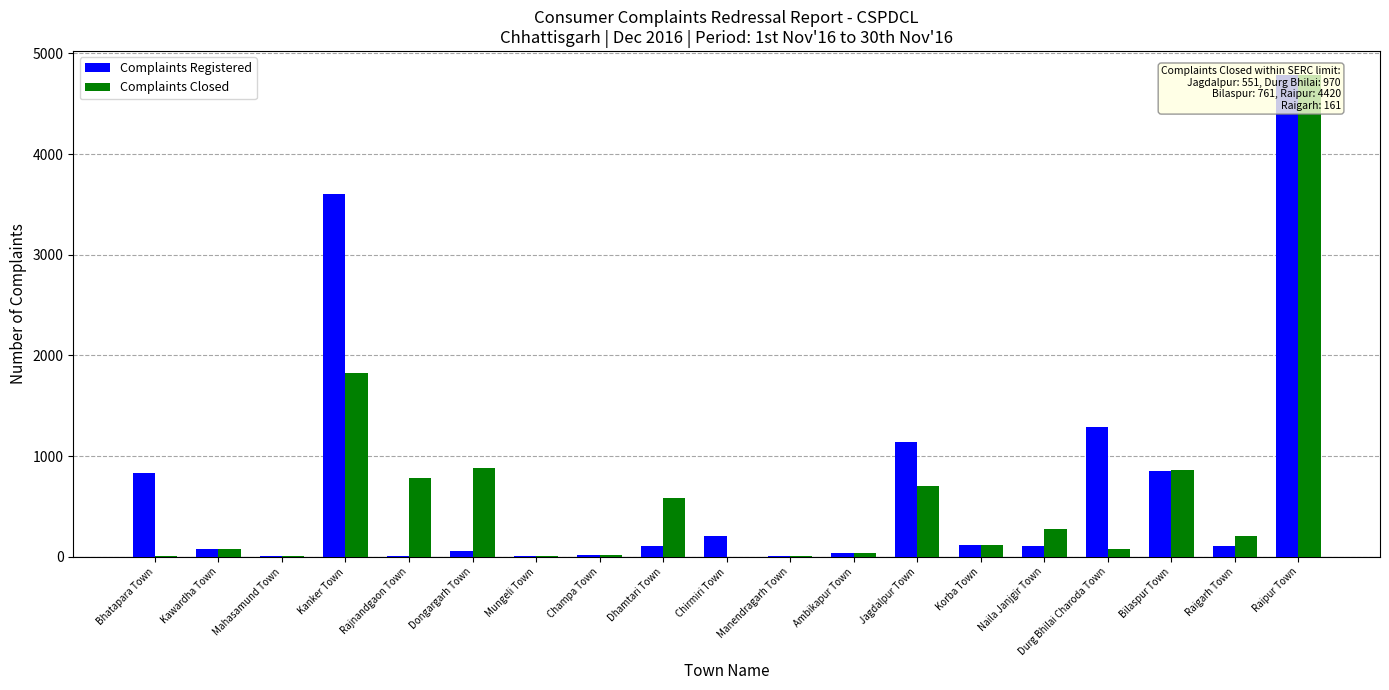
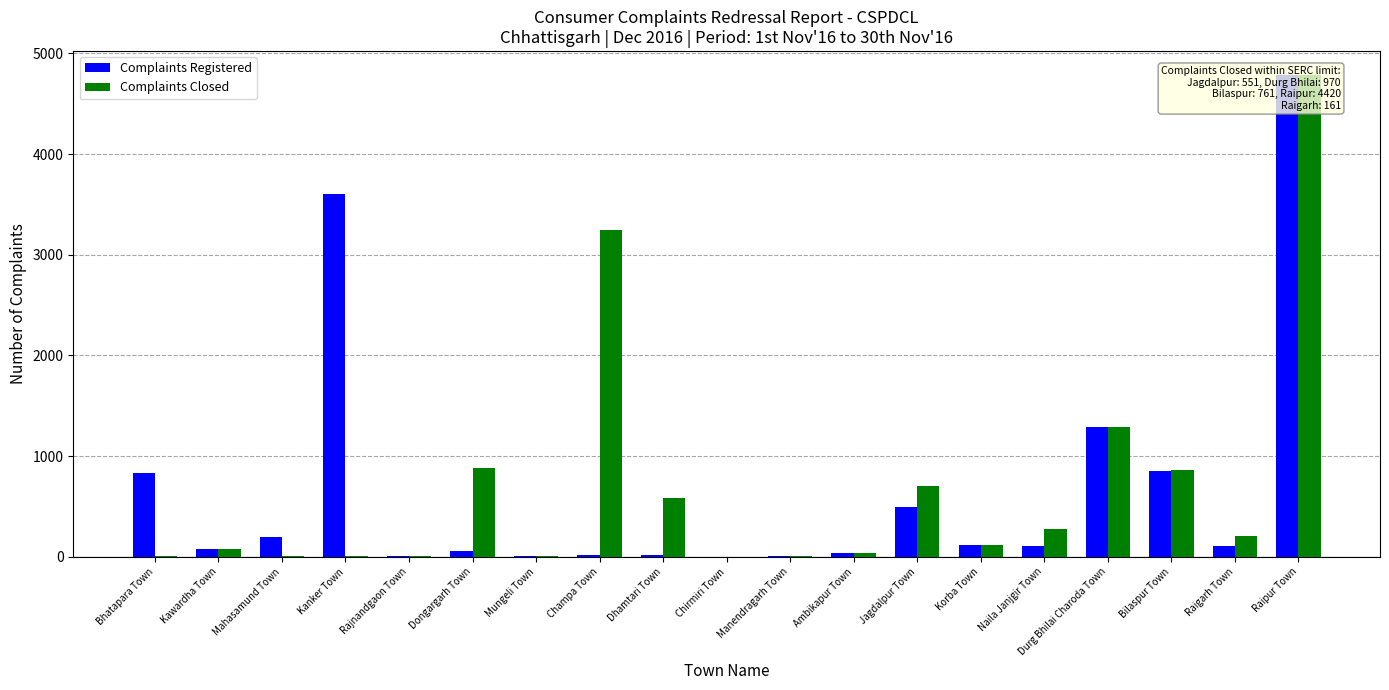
Complaints Registered, Mahasamund Town: 10 -> 200
Complaints Closed, Kanker Town: 1830 -> 0
Complaints Closed, Rajnandgaon Town: 780 -> 0
Complaints Closed, Champa Town: 20 -> 3250
Complaints Registered, Dhamtari Town: 110 -> 20
Complaints Registered, Chirmiri Town: 210 -> 0
Complaints Registered, Jagdalpur Town: 1140 -> 490
Complaints Closed, Durg Bhilai Charoda Town: 80 -> 1290
